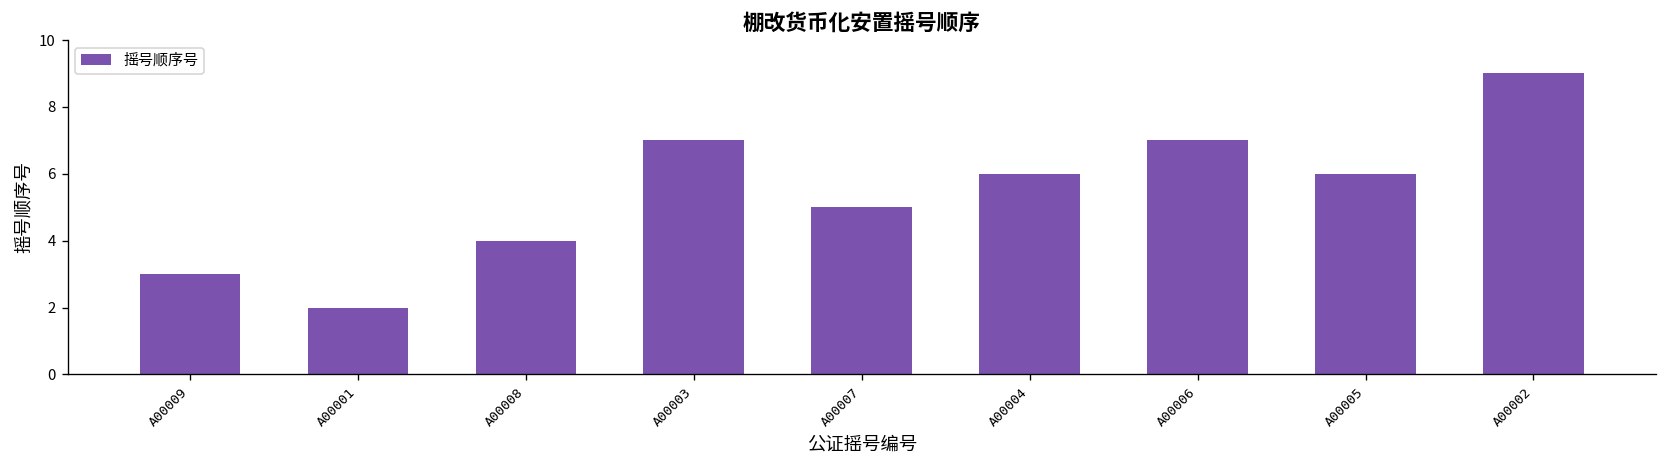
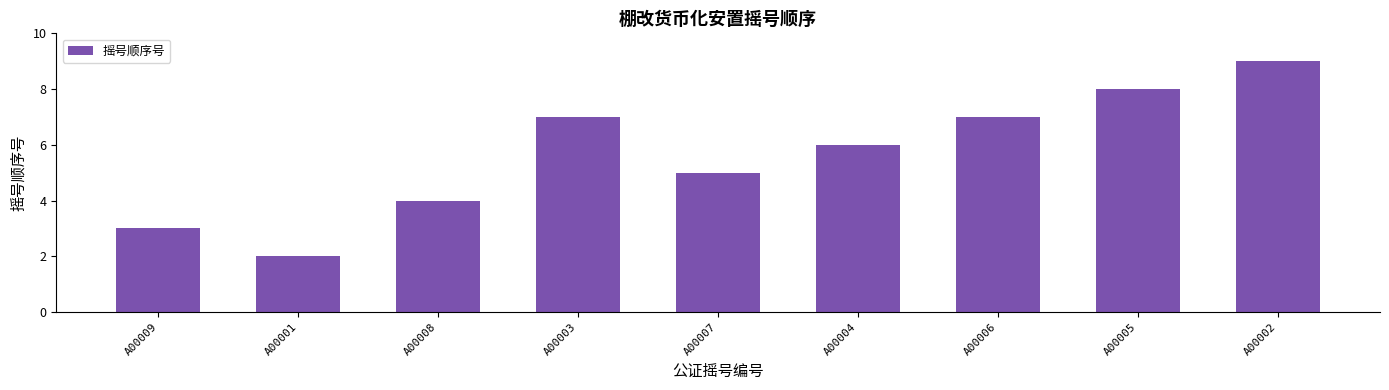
A00005: 6 -> 8
